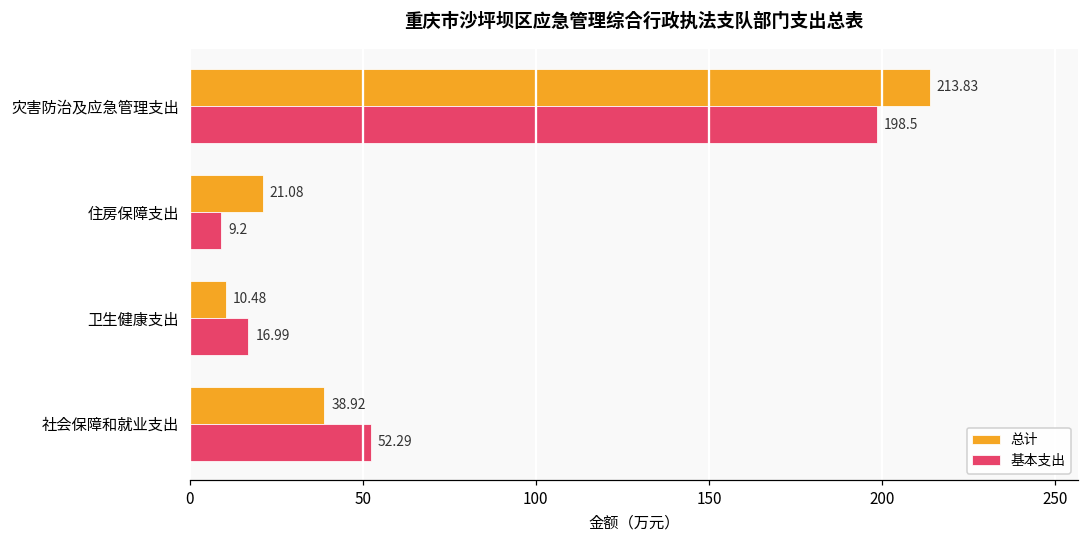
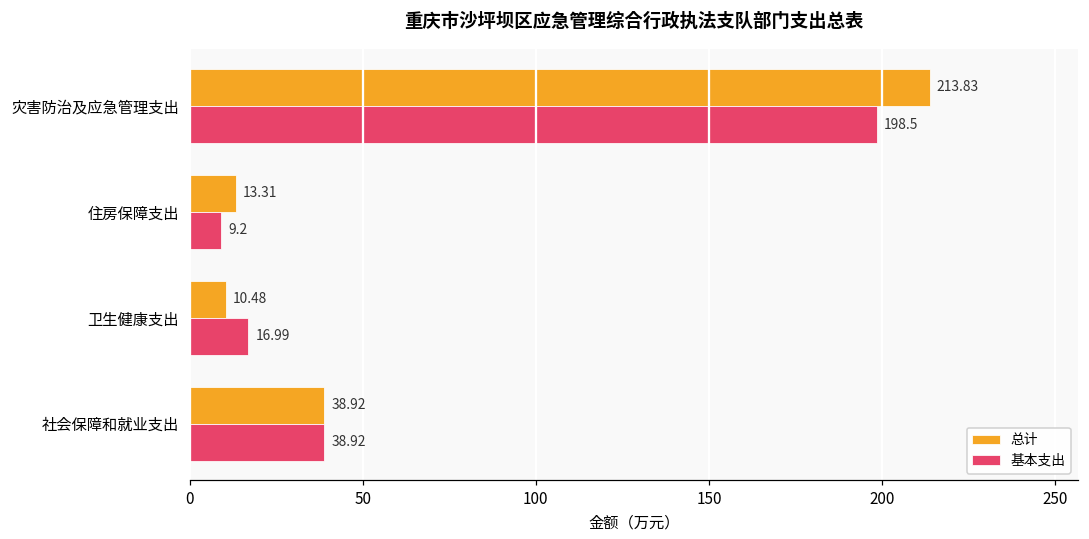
总计, 住房保障支出: 21.08 -> 13.31
基本支出, 社会保障和就业支出: 52.29 -> 38.92
